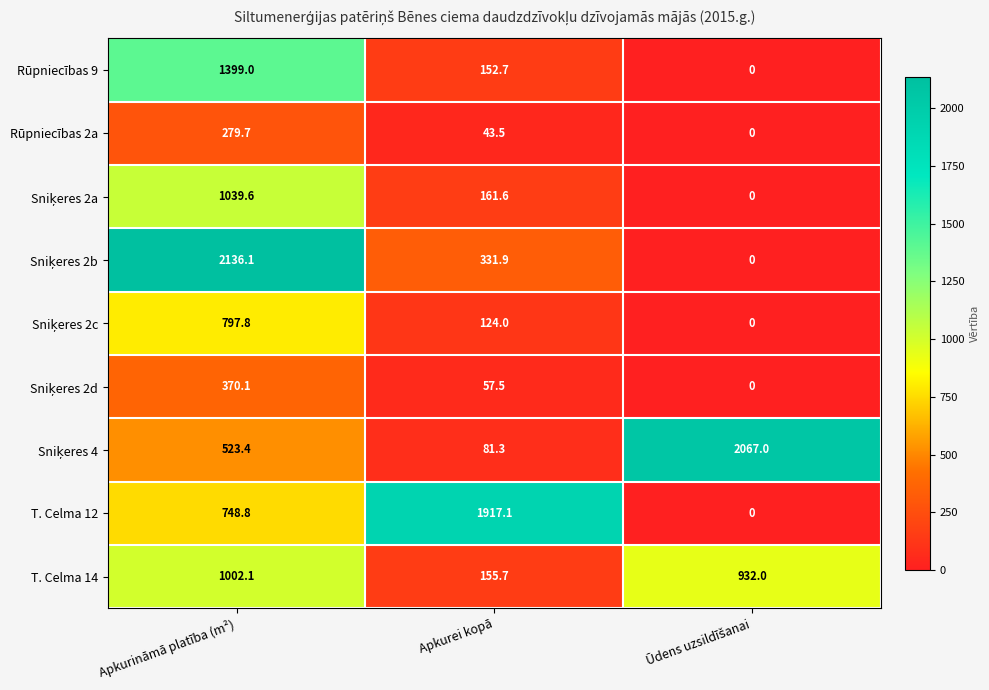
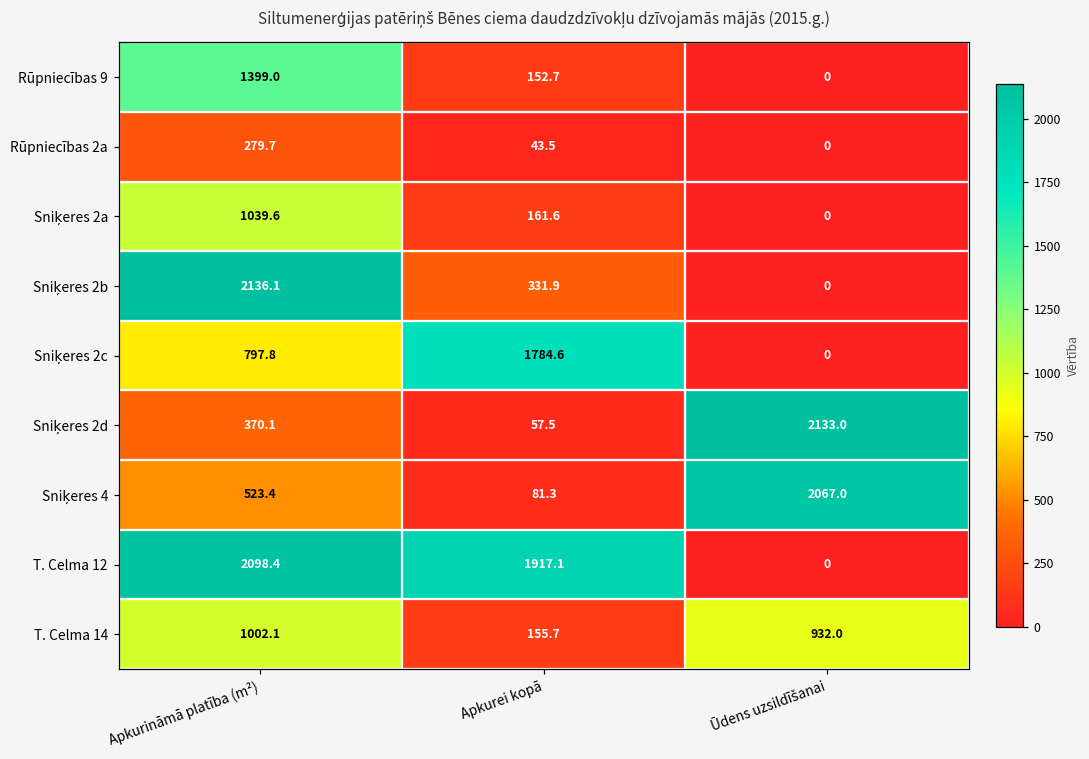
Sniķeres 2c, Apkurei kopā: 124.0 -> 1784.6
Sniķeres 2d, Ūdens uzsildīšanai: 0 -> 2133.0
T. Celma 12, Apkurināmā platība (m²): 748.8 -> 2098.4
